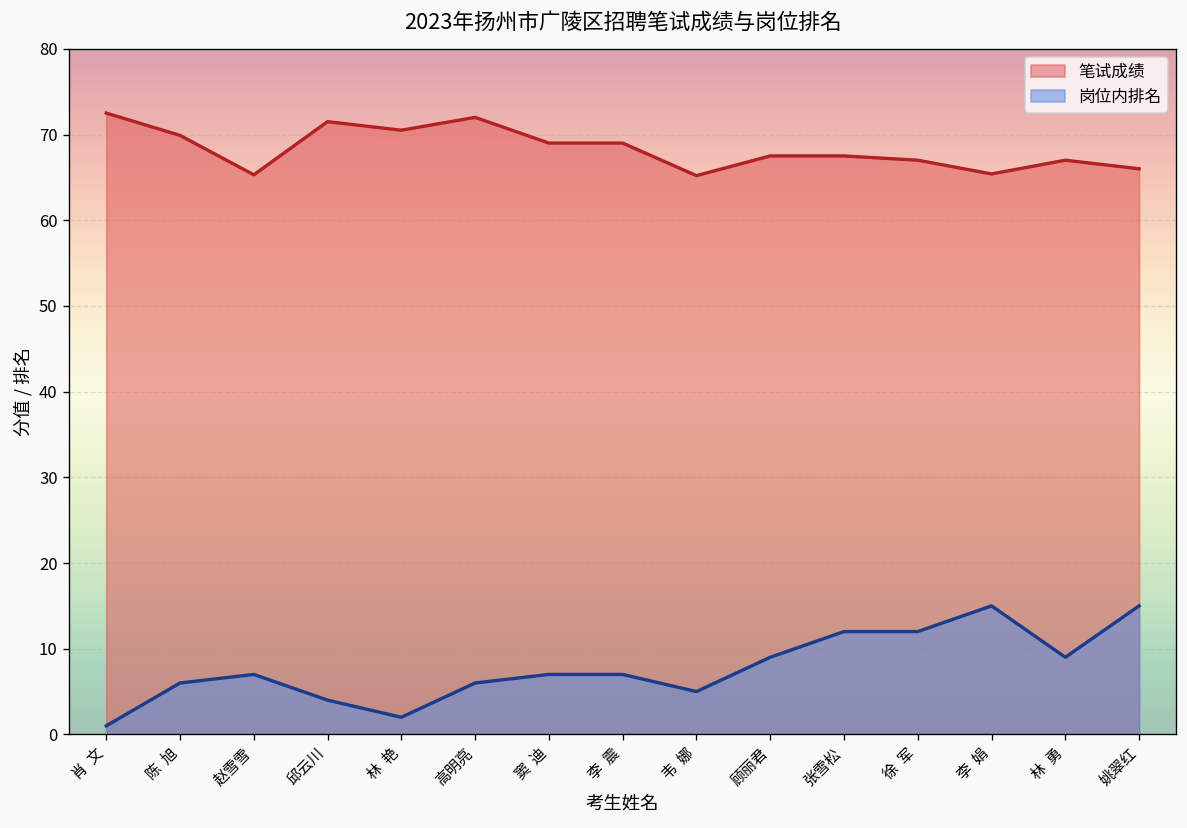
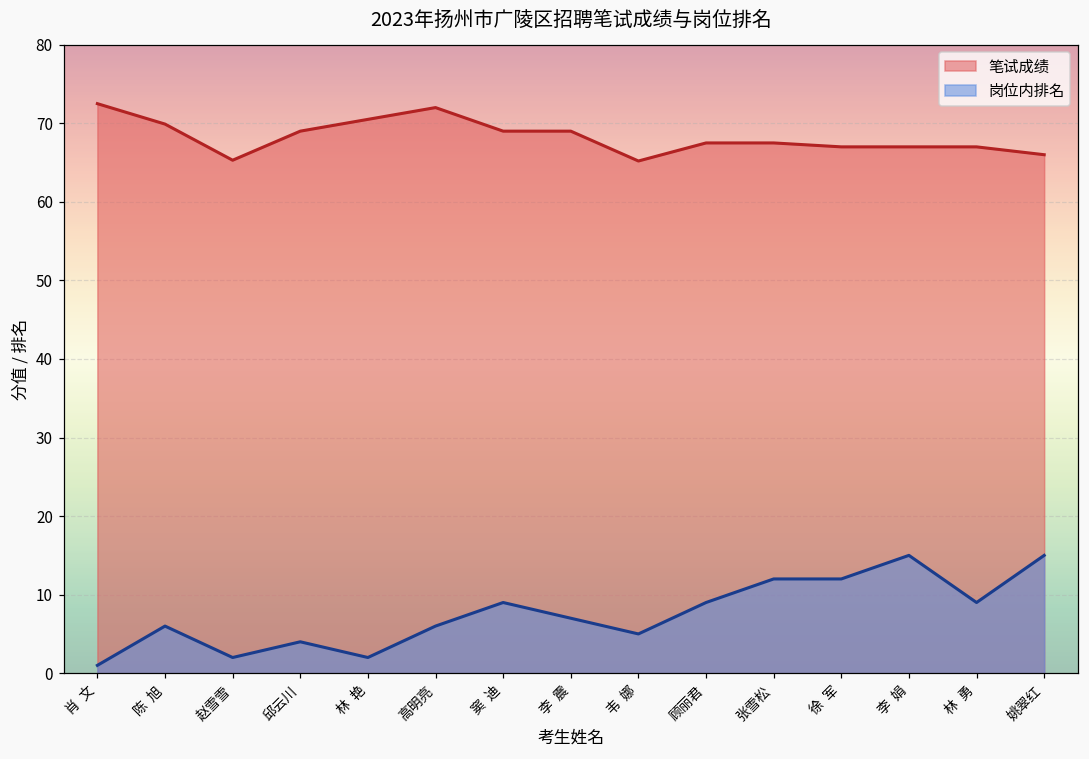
岗位内排名, 赵雪雪: 7 -> 2
笔试成绩, 邱云川: 72 -> 69
岗位内排名, 窦 迪: 7 -> 9
笔试成绩, 李 娟: 65 -> 67
